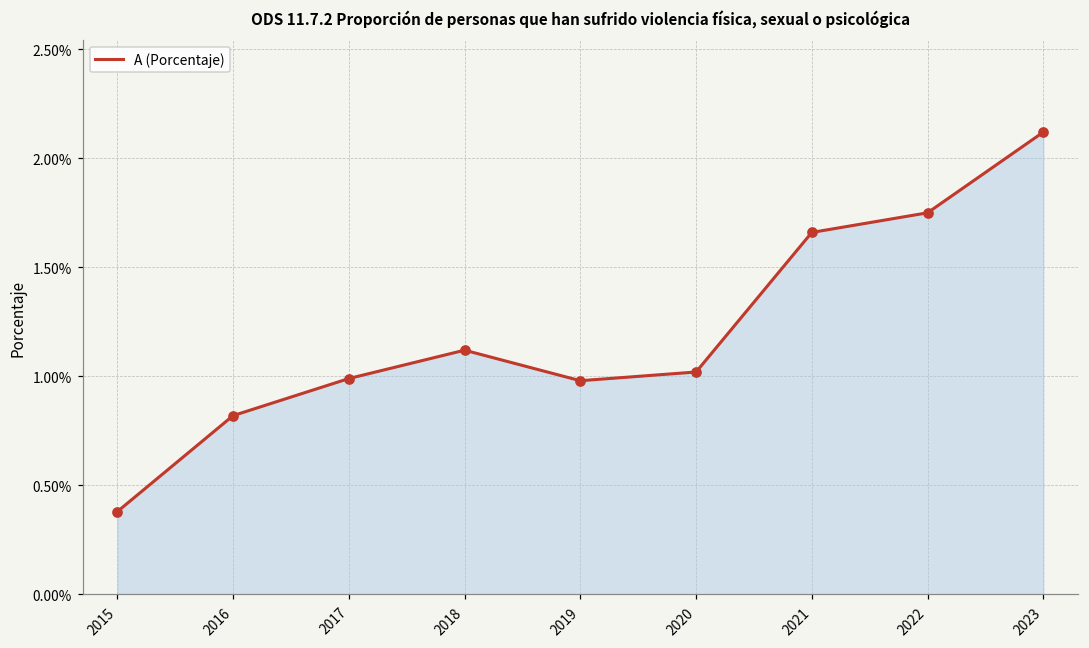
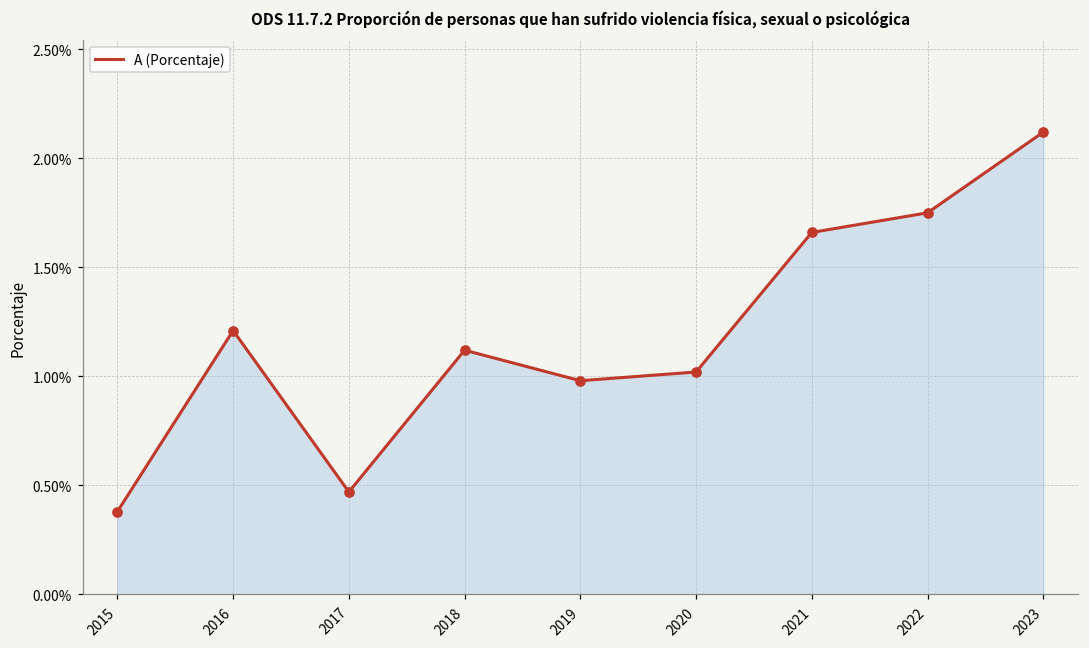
2016: 0.82% -> 1.21%
2017: 0.99% -> 0.47%
